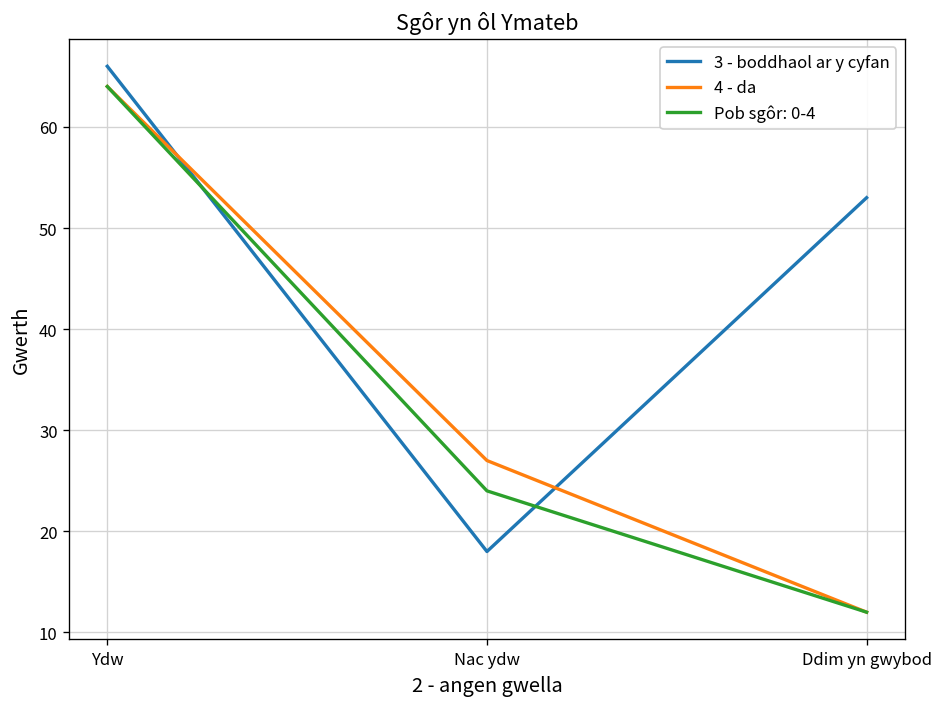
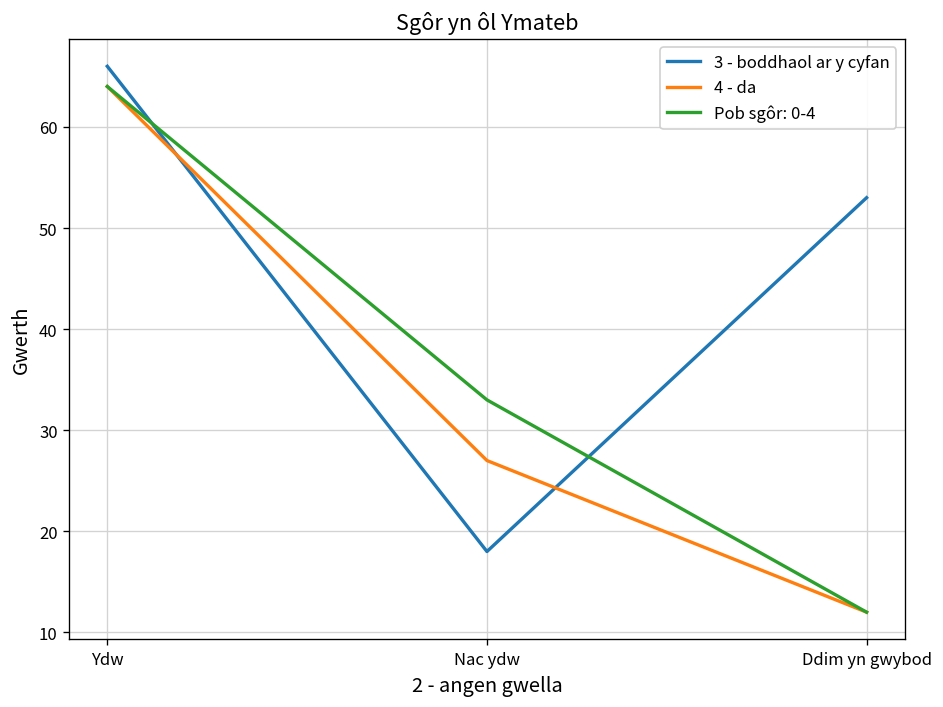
Pob sgôr: 0-4, Nac ydw: 24 -> 33
